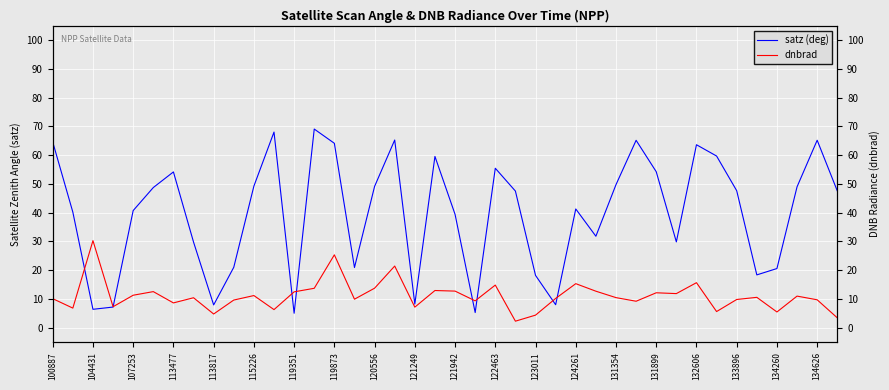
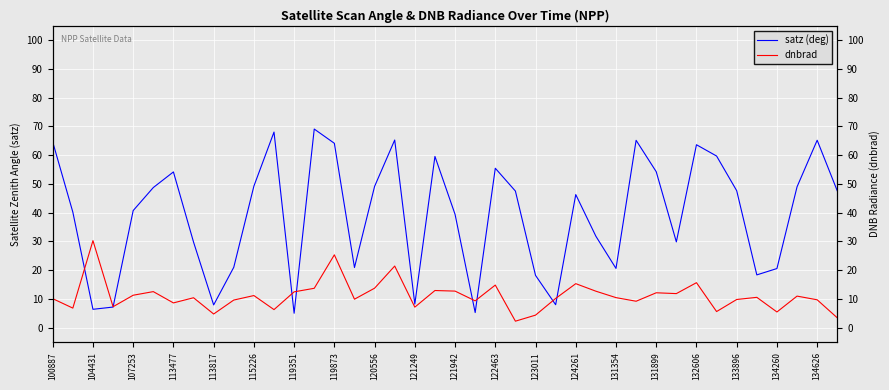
satz (deg), 124261: 41 -> 46
satz (deg), 131354: 50 -> 21
